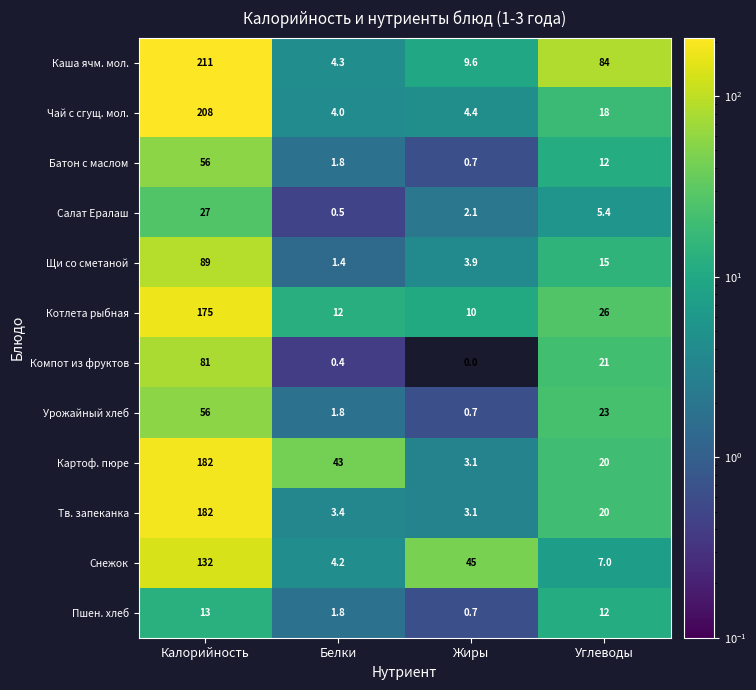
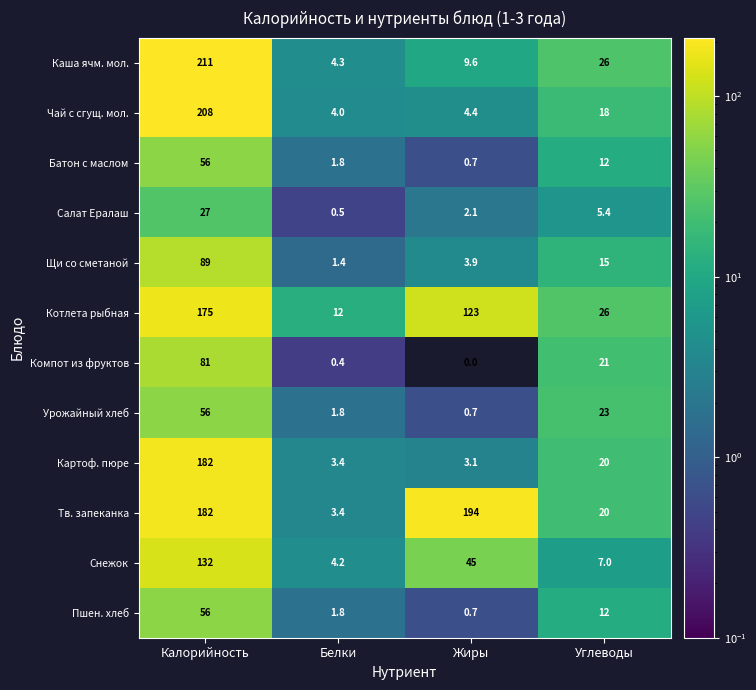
Каша ячм. мол., Углеводы: 84 -> 26
Котлета рыбная, Жиры: 10 -> 123
Картоф. пюре, Белки: 43 -> 3.4
Тв. запеканка, Жиры: 3.1 -> 194
Пшен. хлеб, Калорийность: 13 -> 56
